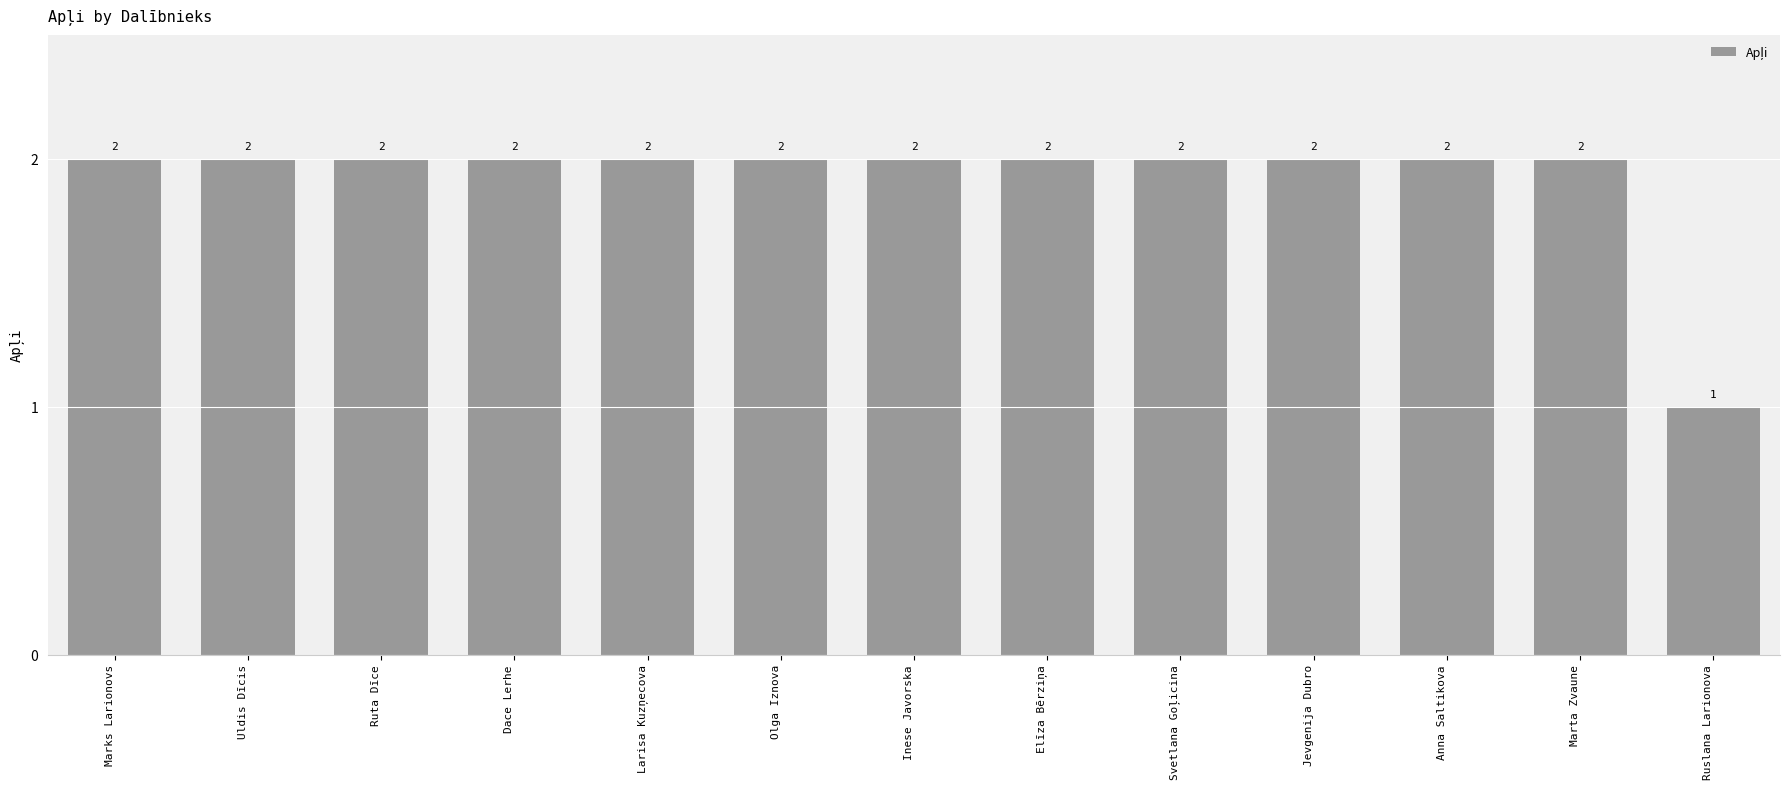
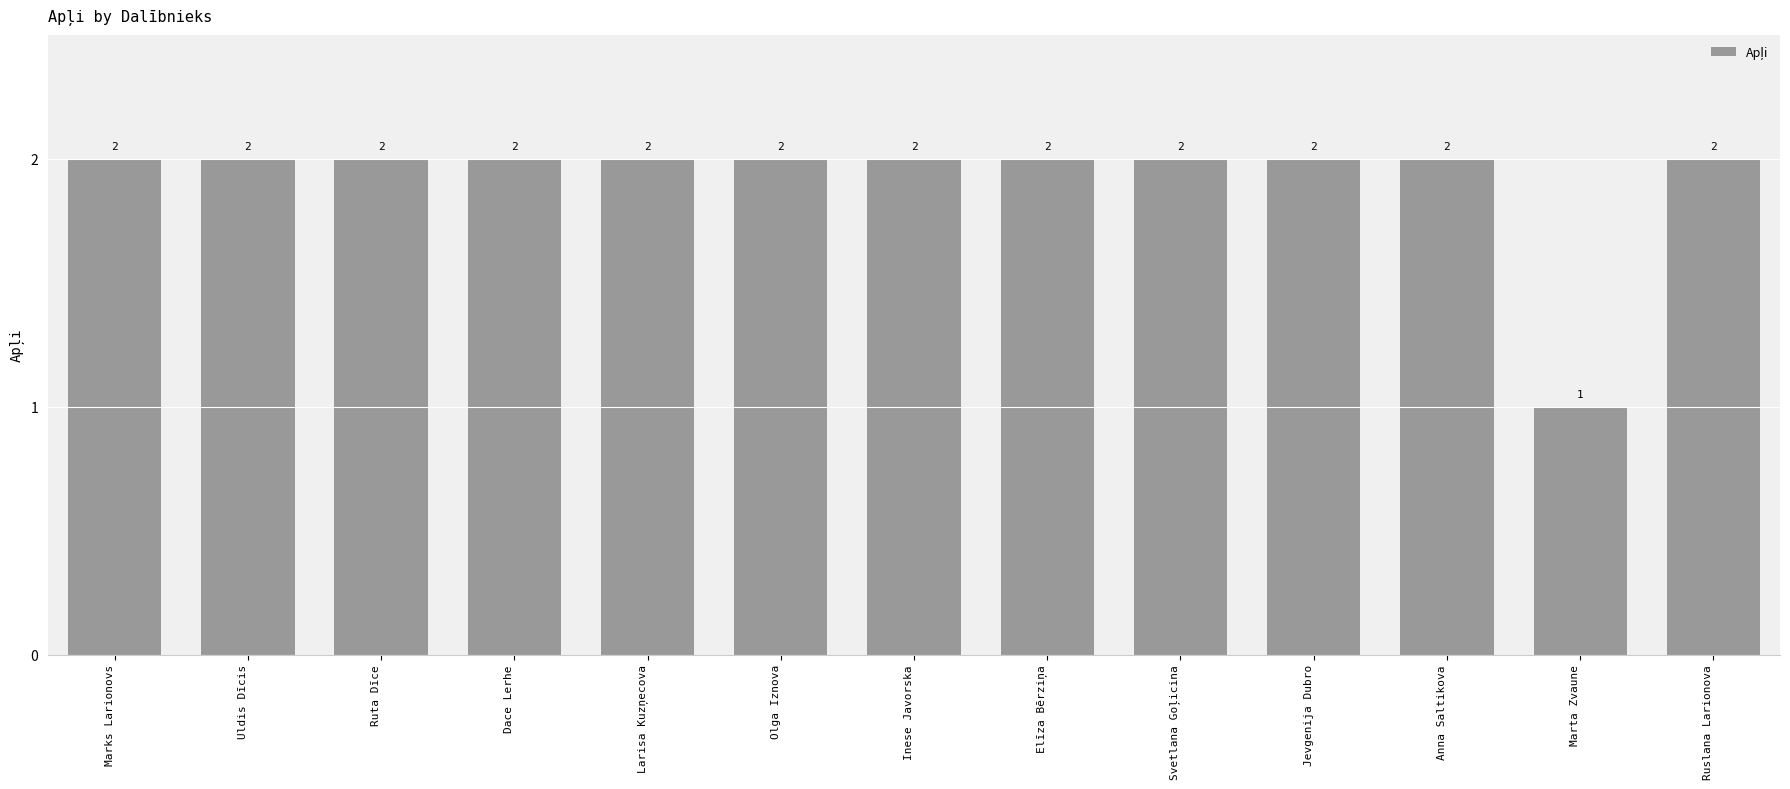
Marta Zvaune: 2 -> 1
Ruslana Larionova: 1 -> 2
